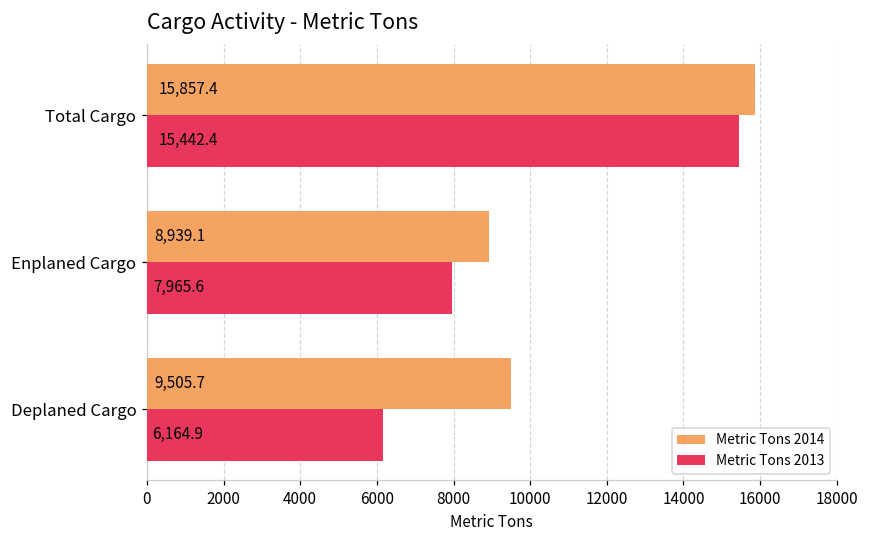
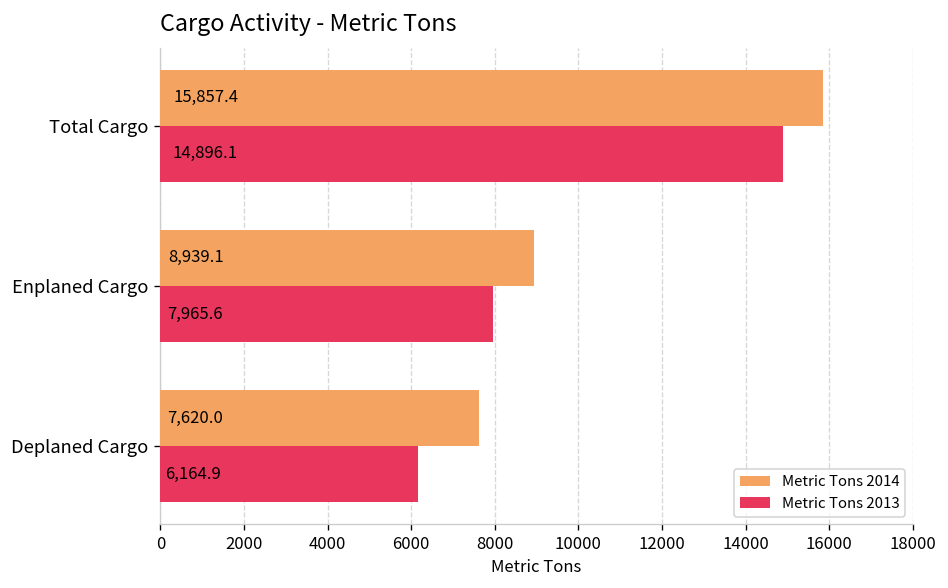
Metric Tons 2013, Total Cargo: 15,442.4 -> 14,896.1
Metric Tons 2014, Deplaned Cargo: 9,505.7 -> 7,620.0
